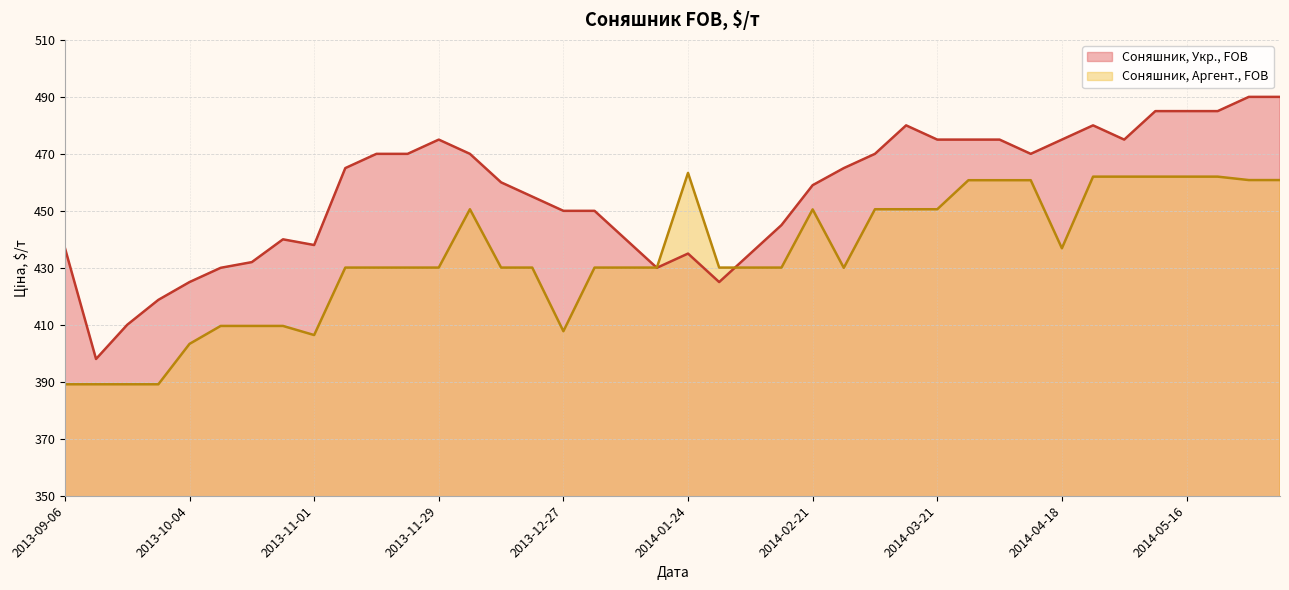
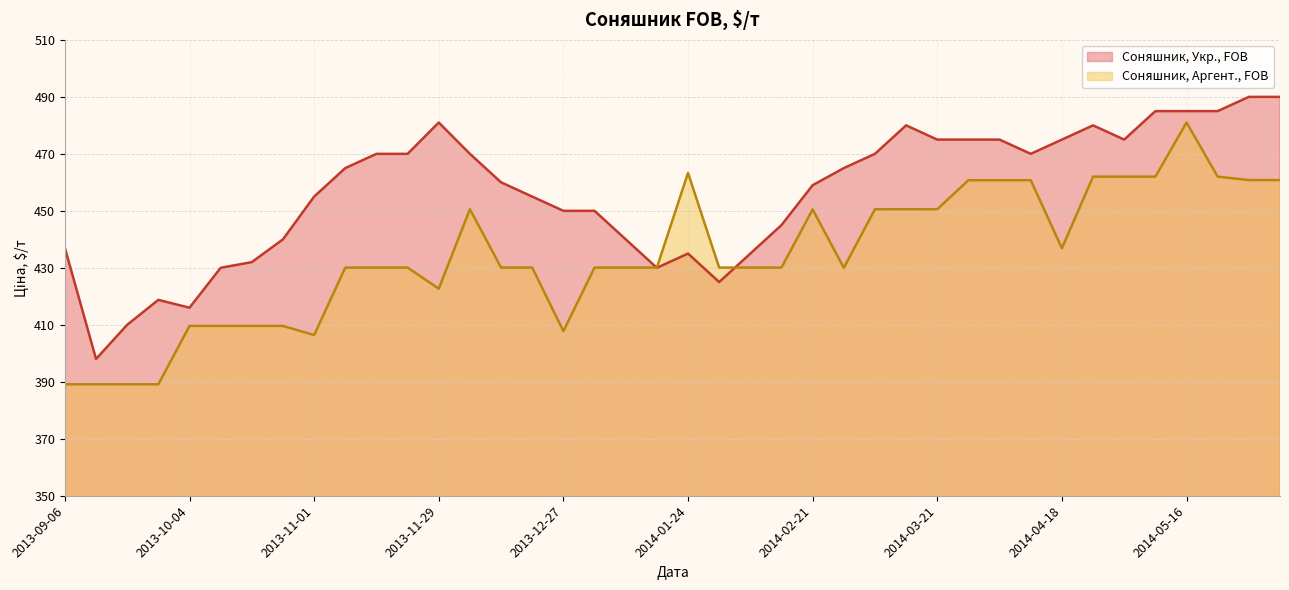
Соняшник, Укр., FOB, 2013-10-04: 425 -> 416
Соняшник, Аргент., FOB, 2013-10-04: 403 -> 410
Соняшник, Укр., FOB, 2013-11-01: 438 -> 455
Соняшник, Укр., FOB, 2013-11-29: 475 -> 481
Соняшник, Аргент., FOB, 2013-11-29: 430 -> 423
Соняшник, Аргент., FOB, 2014-05-16: 462 -> 481
